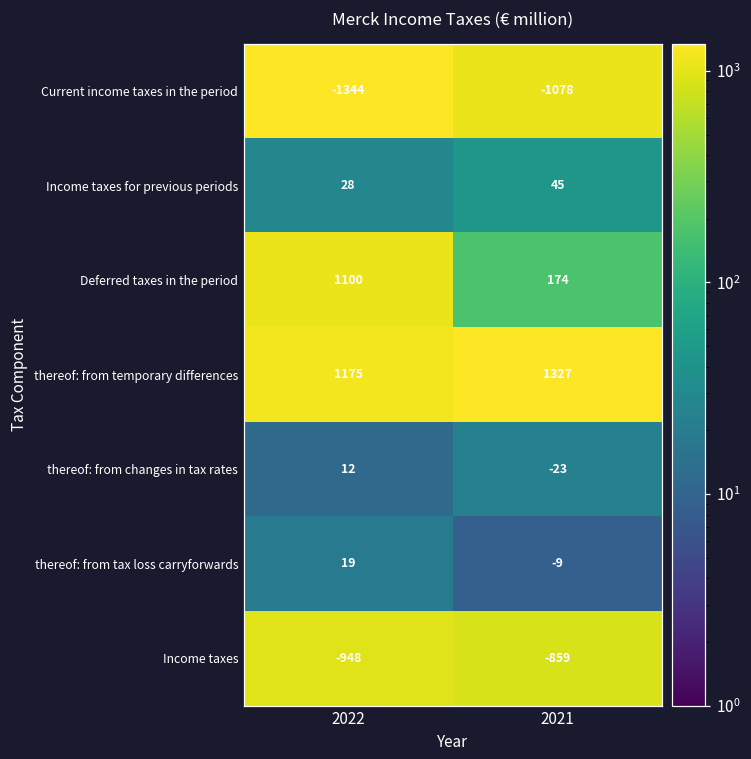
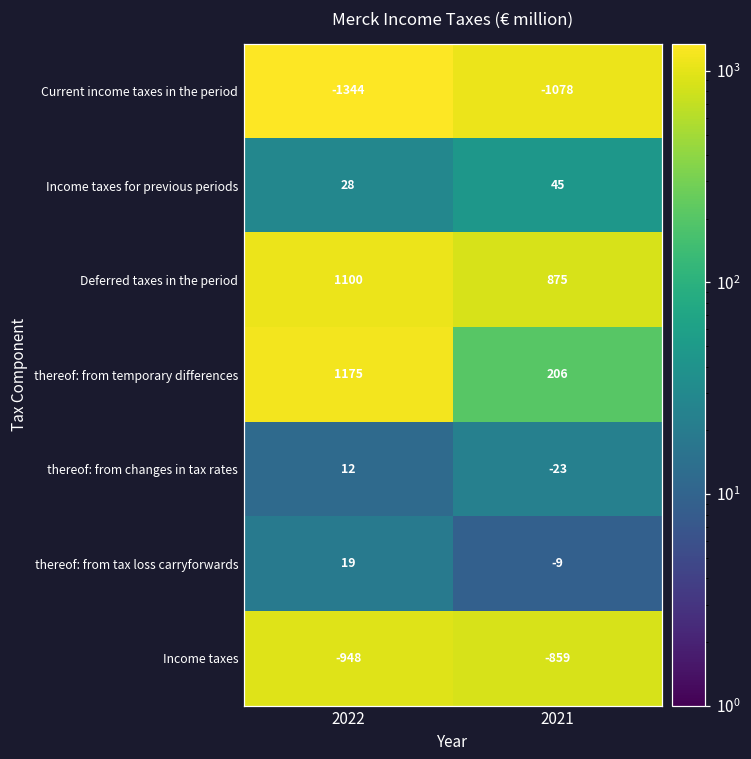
Deferred taxes in the period, 2021: 174 -> 875
thereof: from temporary differences, 2021: 1327 -> 206
